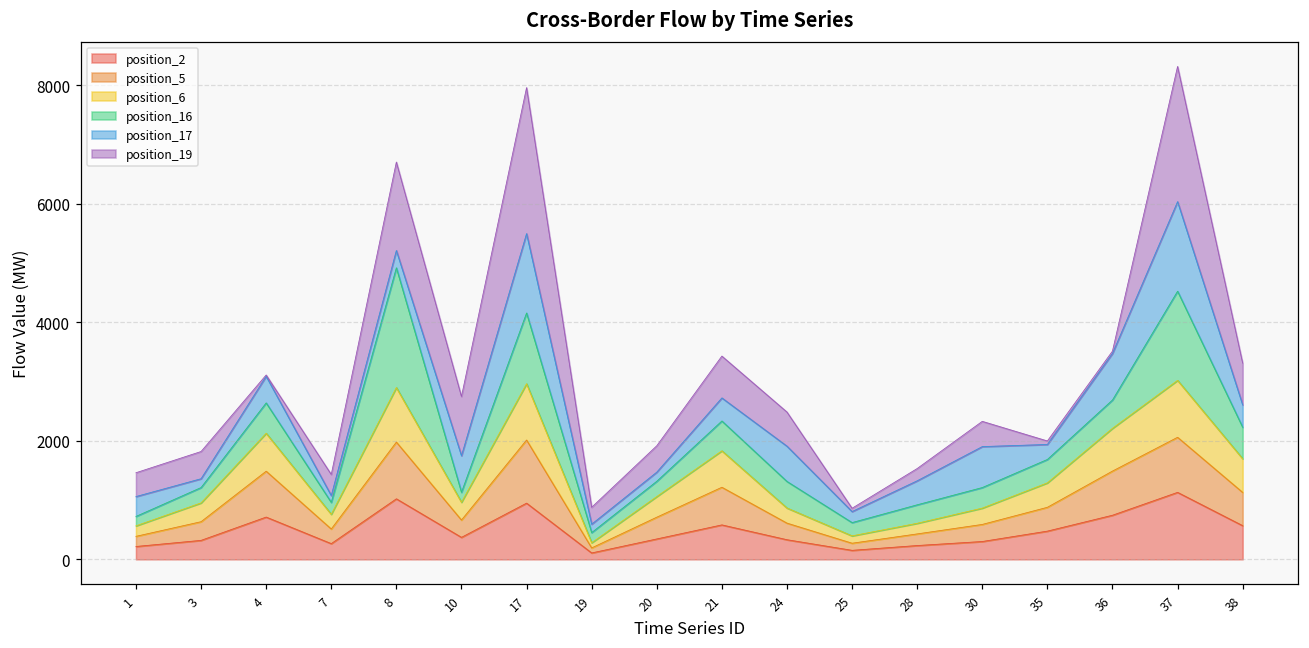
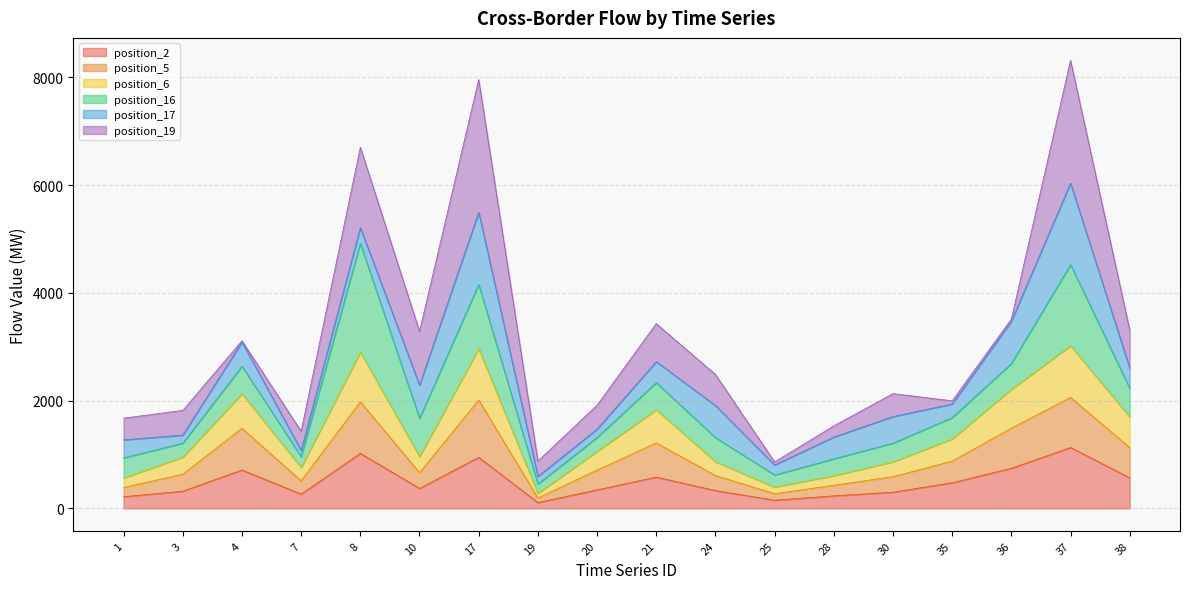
position_16, 1: 200 -> 400
position_16, 10: 200 -> 700
position_17, 30: 700 -> 500
